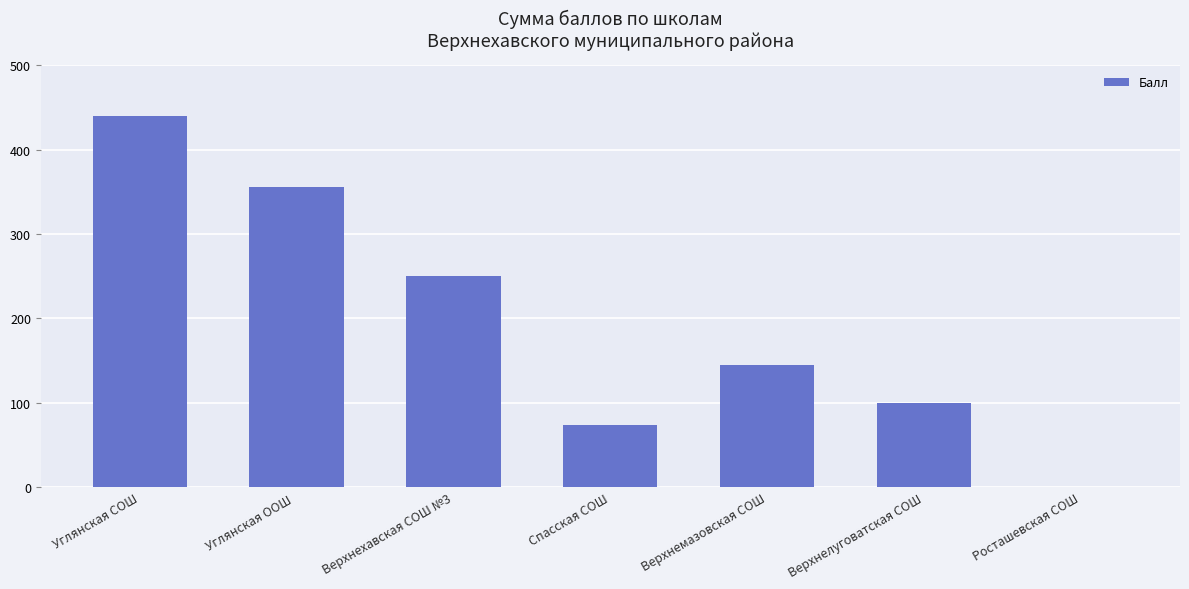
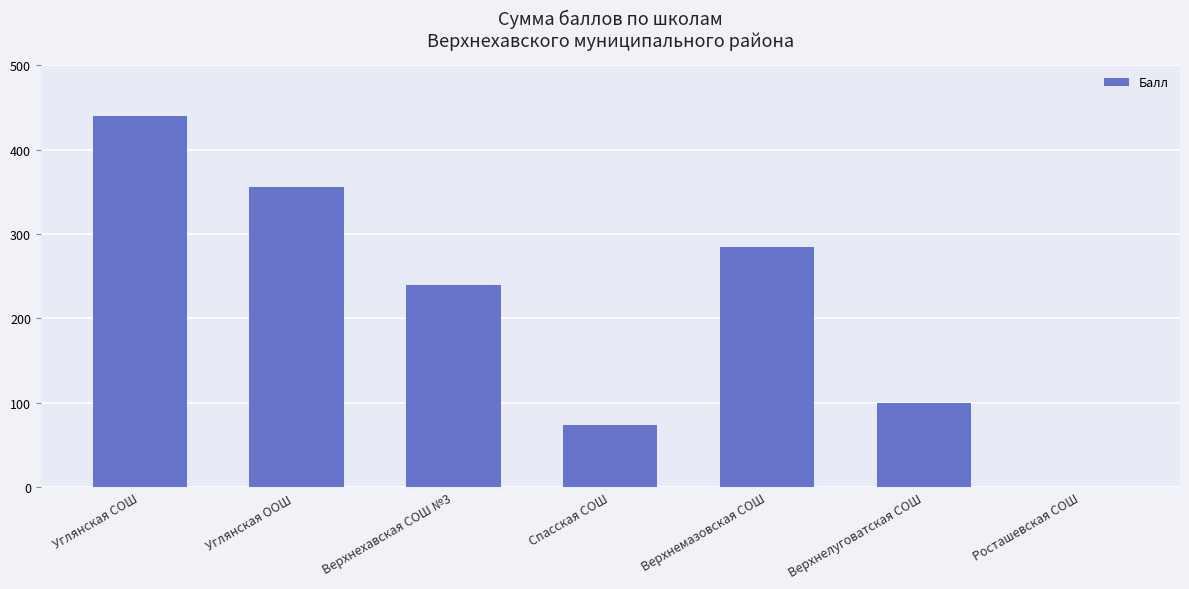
Верхнехавская СОШ №3: 250 -> 240
Верхнемазовская СОШ: 150 -> 290
